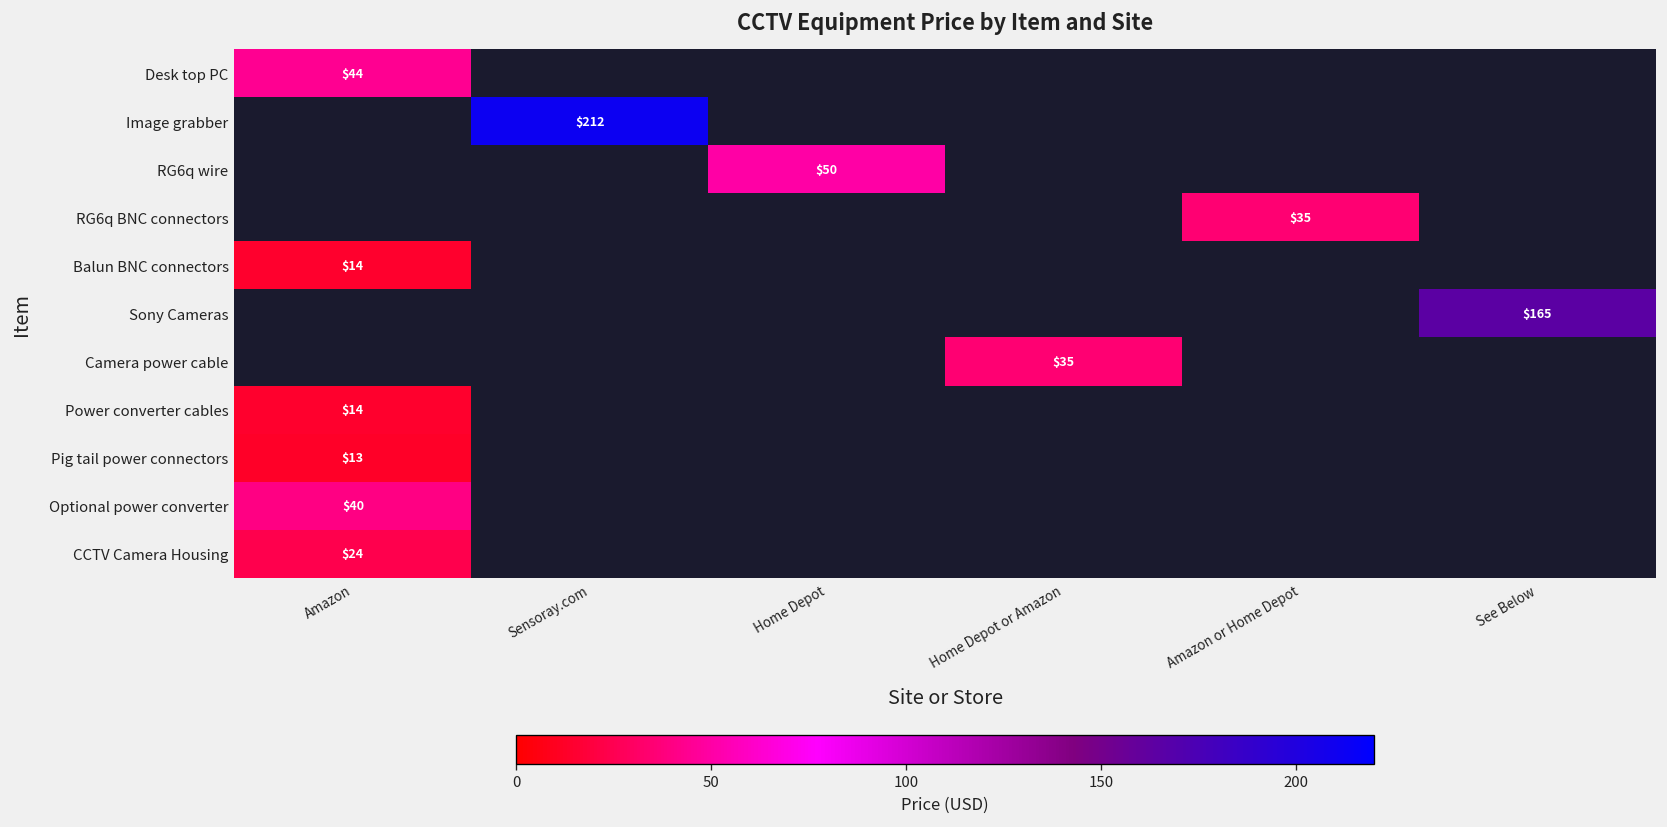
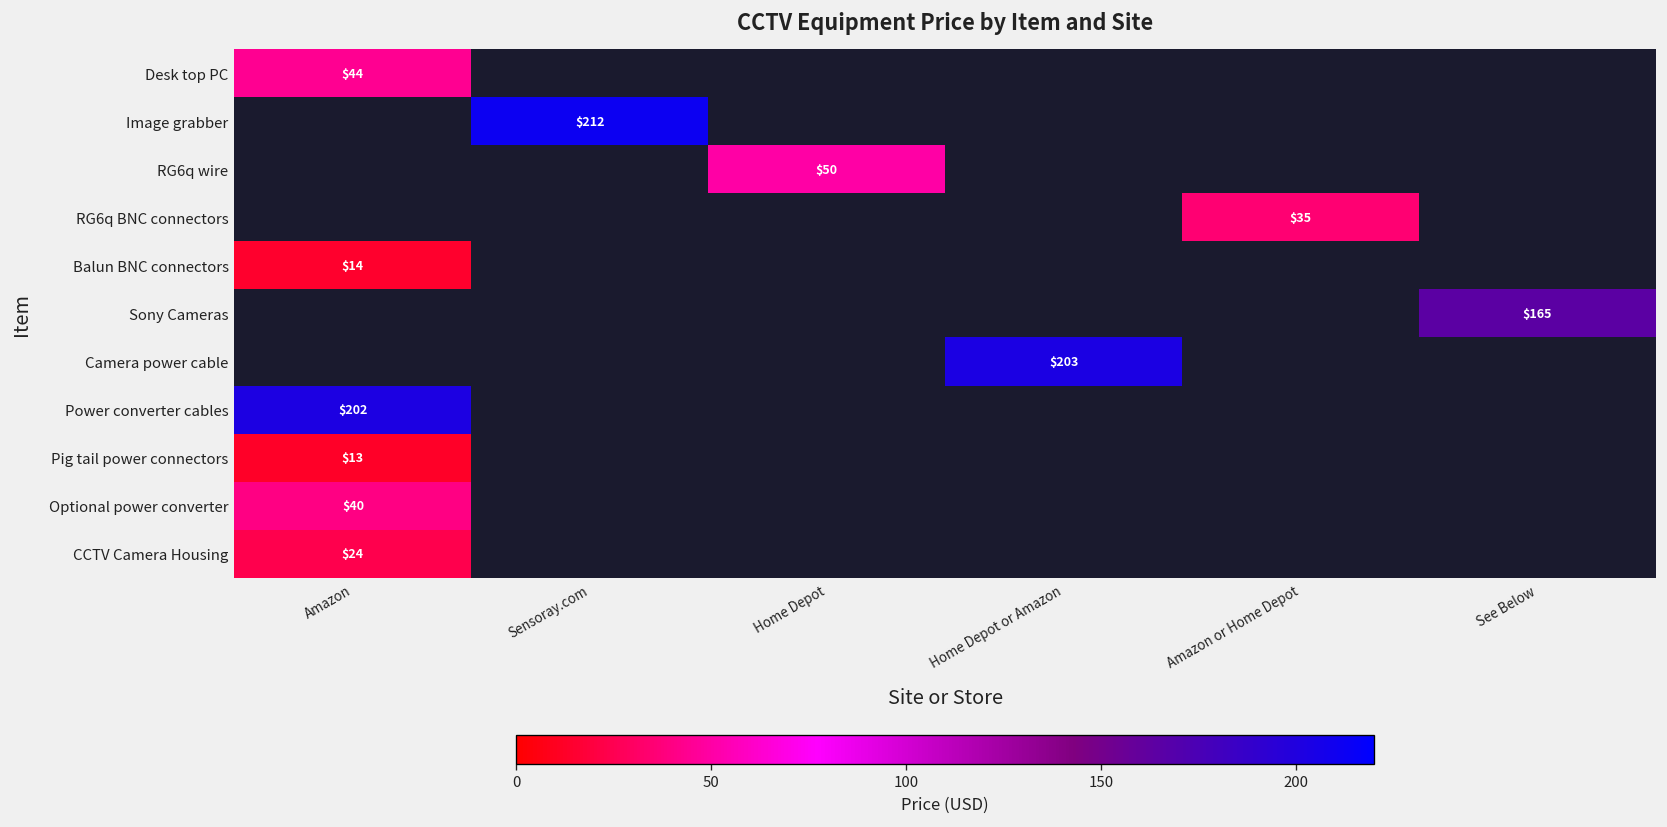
Camera power cable, Home Depot or Amazon: $35 -> $203
Power converter cables, Amazon: $14 -> $202
